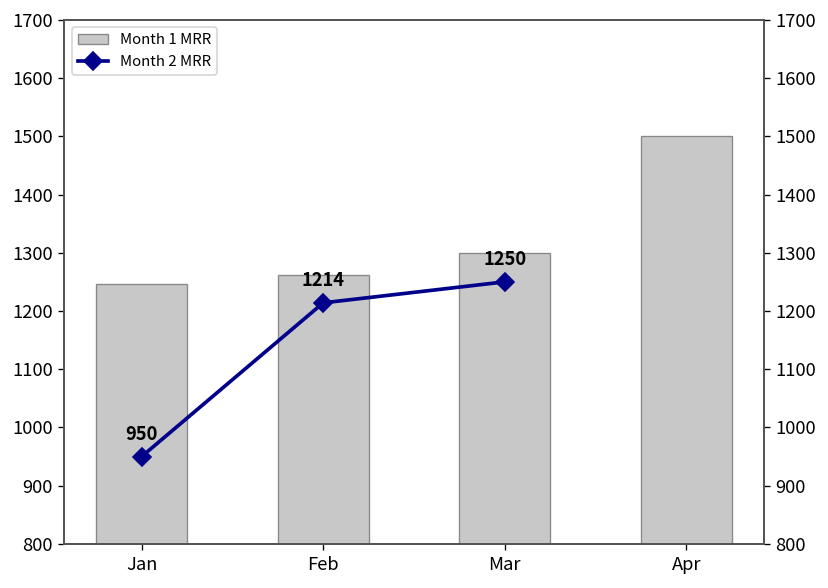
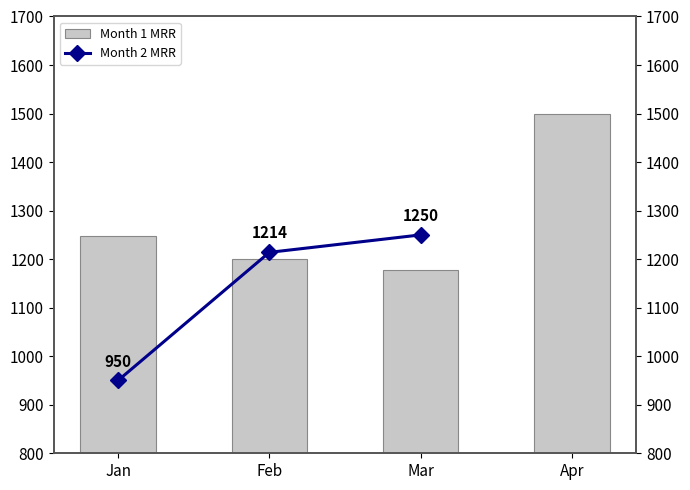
Month 1 MRR, Feb: 1260 -> 1200
Month 1 MRR, Mar: 1300 -> 1180
